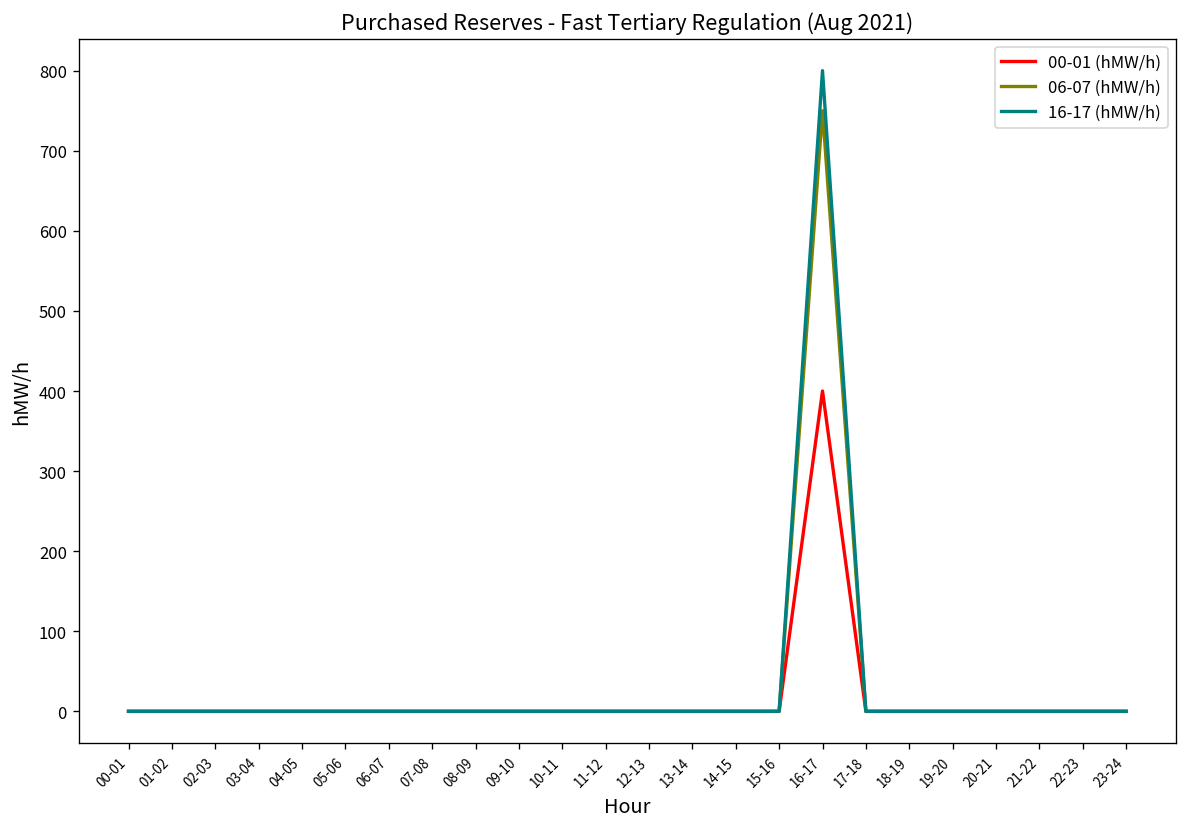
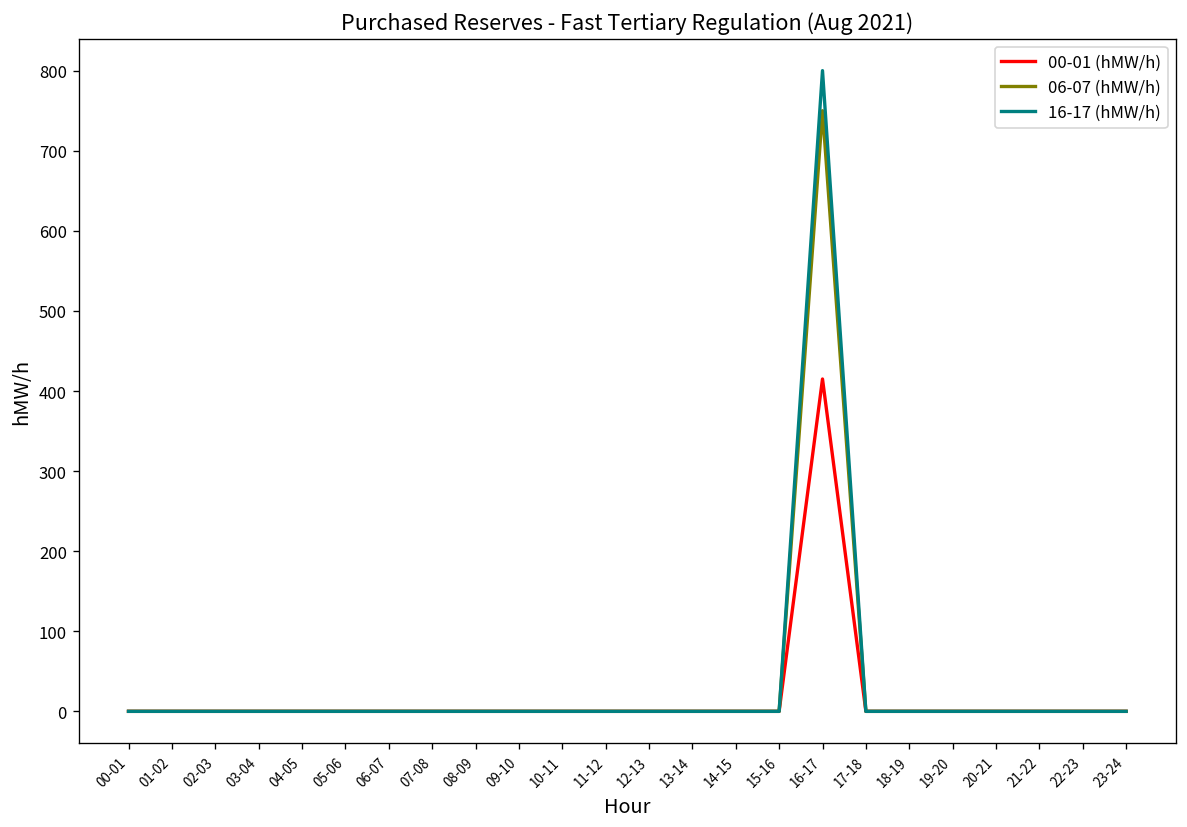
00-01 (hMW/h), 16-17: 400 -> 420
